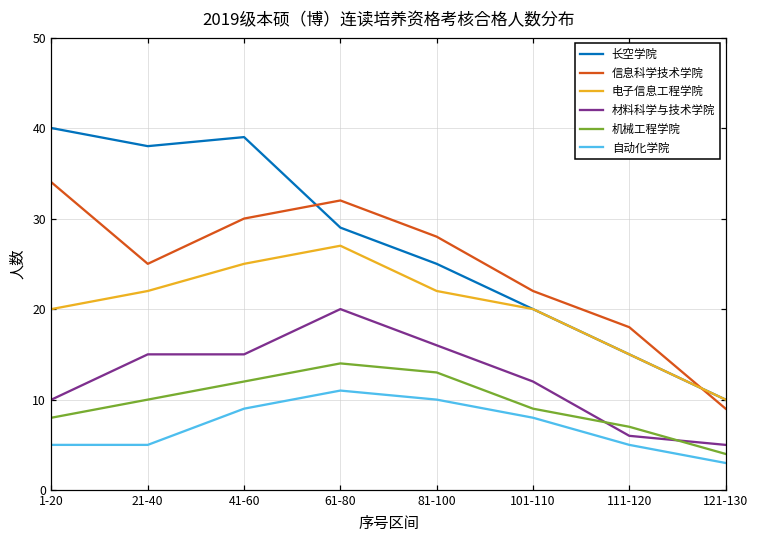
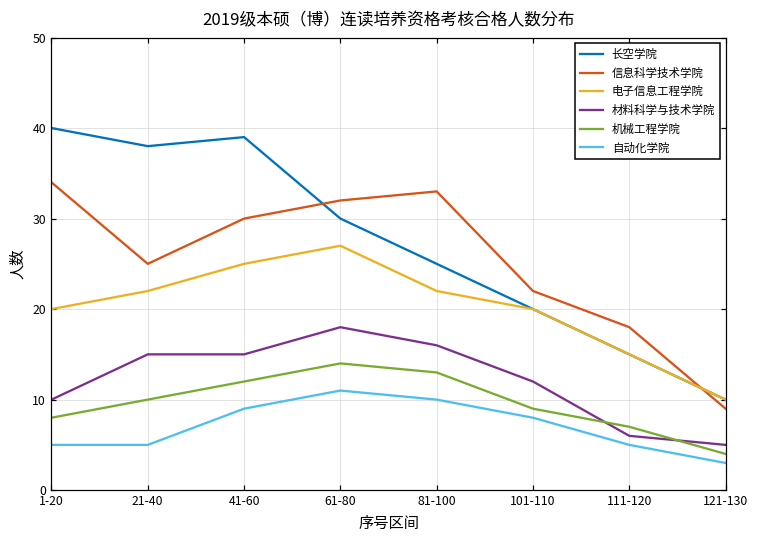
长空学院, 61-80: 29 -> 30
材料科学与技术学院, 61-80: 20 -> 18
信息科学技术学院, 81-100: 28 -> 33
